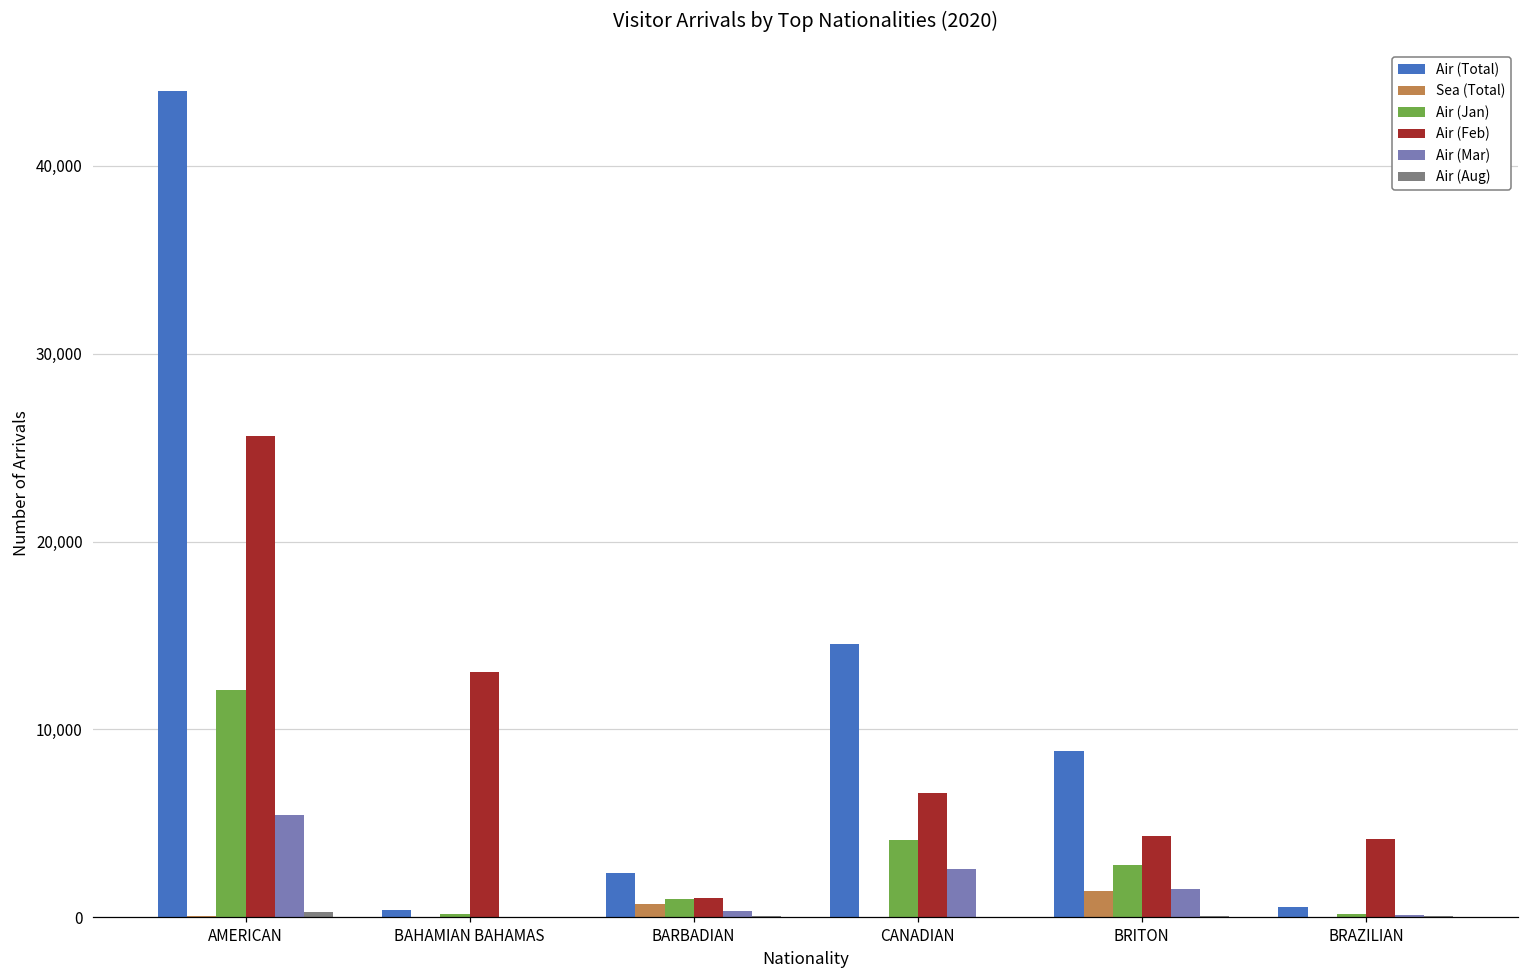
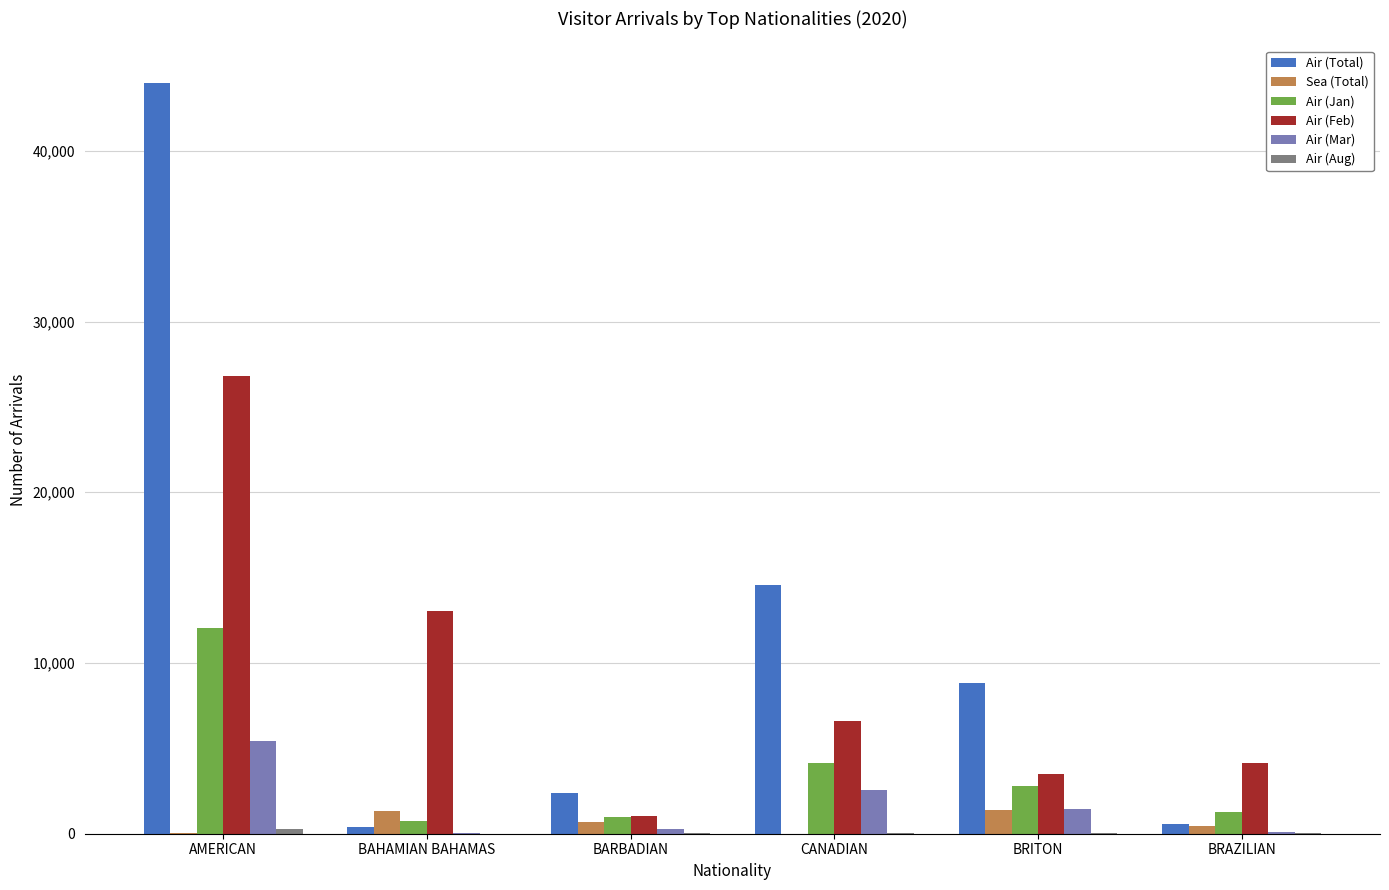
Air (Feb), AMERICAN: 25,600 -> 26,800
Sea (Total), BAHAMIAN BAHAMAS: 0 -> 1,300
Air (Jan), BAHAMIAN BAHAMAS: 200 -> 700
Air (Feb), BRITON: 4,300 -> 3,500
Sea (Total), BRAZILIAN: 0 -> 500
Air (Jan), BRAZILIAN: 100 -> 1,200
